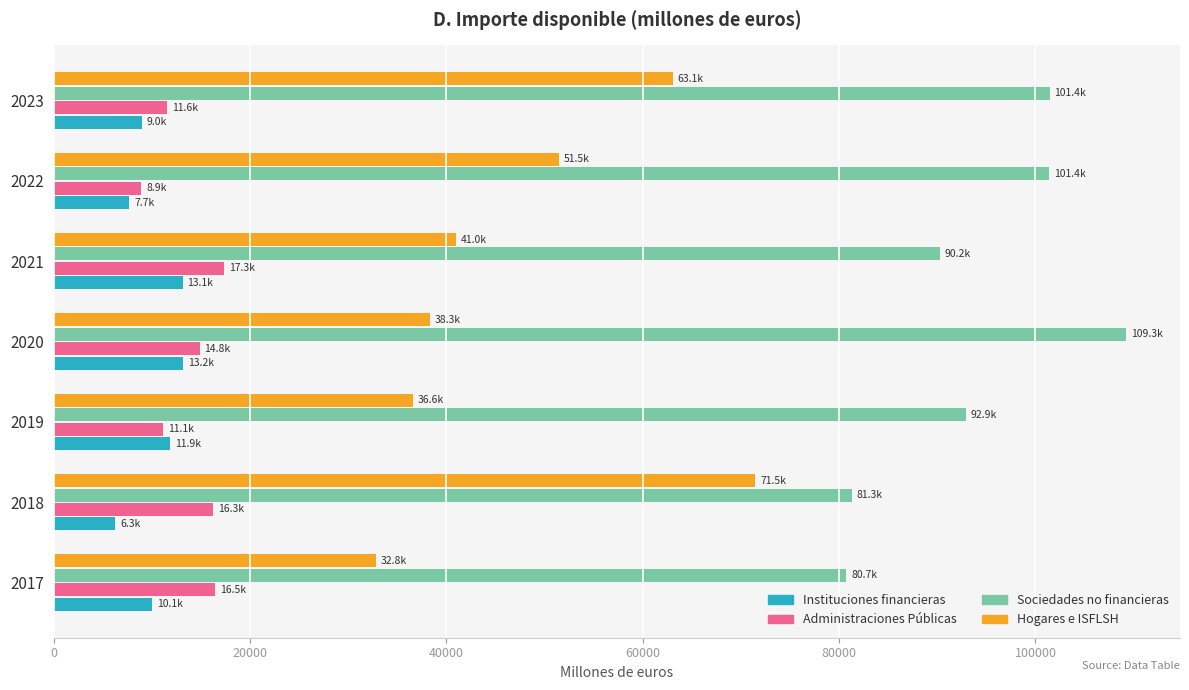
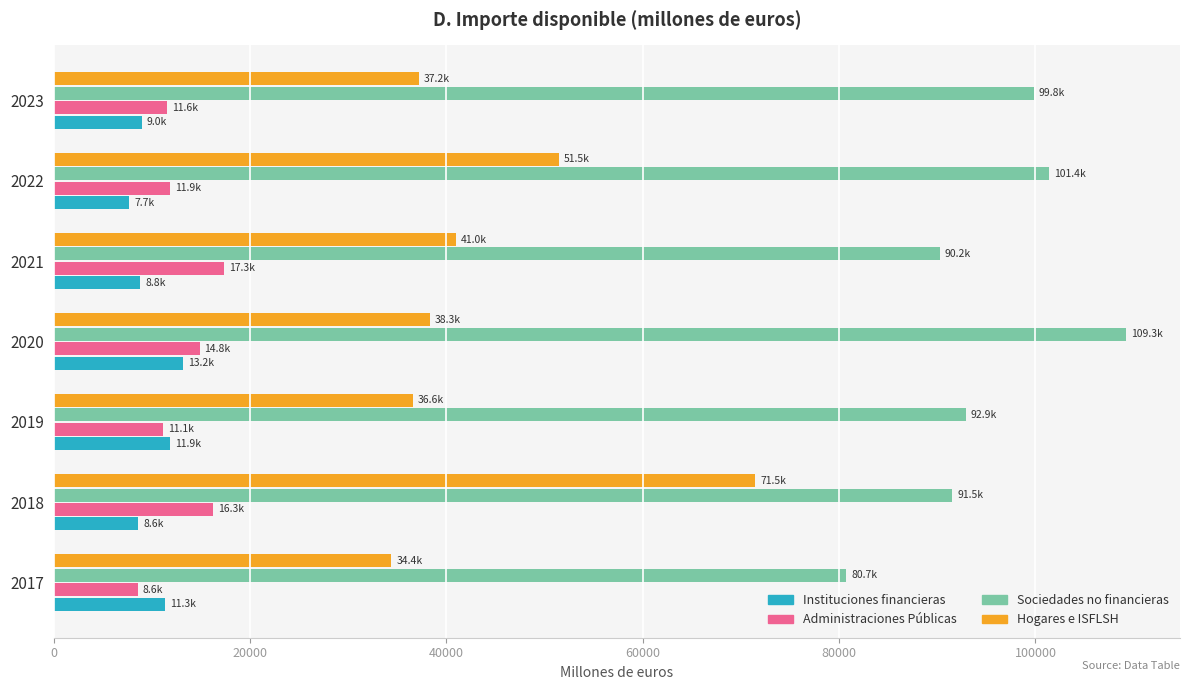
Hogares e ISFLSH, 2023: 63.1k -> 37.2k
Sociedades no financieras, 2023: 101.4k -> 99.8k
Administraciones Públicas, 2022: 8.9k -> 11.9k
Instituciones financieras, 2021: 13.1k -> 8.8k
Sociedades no financieras, 2018: 81.3k -> 91.5k
Instituciones financieras, 2018: 6.3k -> 8.6k
Hogares e ISFLSH, 2017: 32.8k -> 34.4k
Administraciones Públicas, 2017: 16.5k -> 8.6k
Instituciones financieras, 2017: 10.1k -> 11.3k
